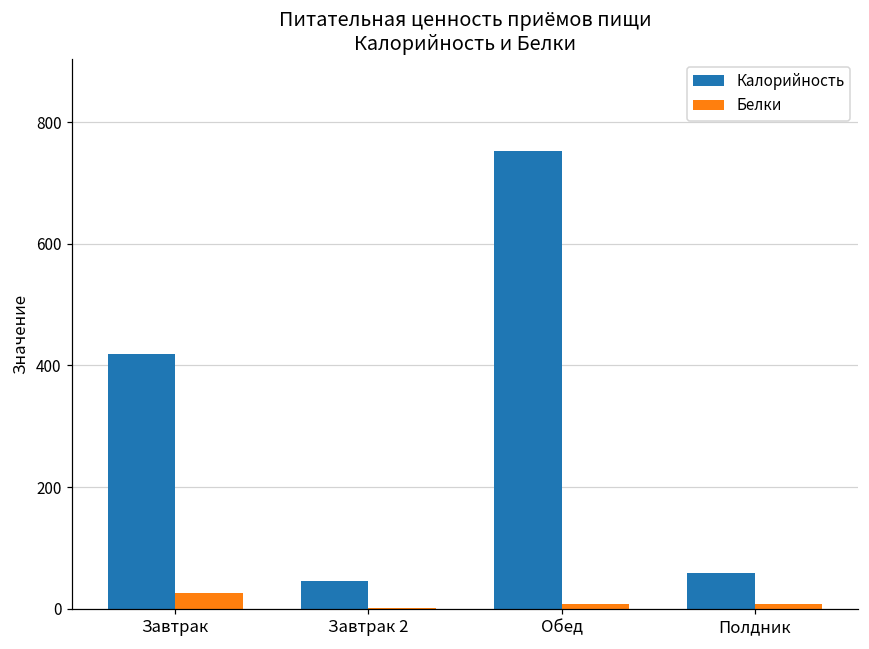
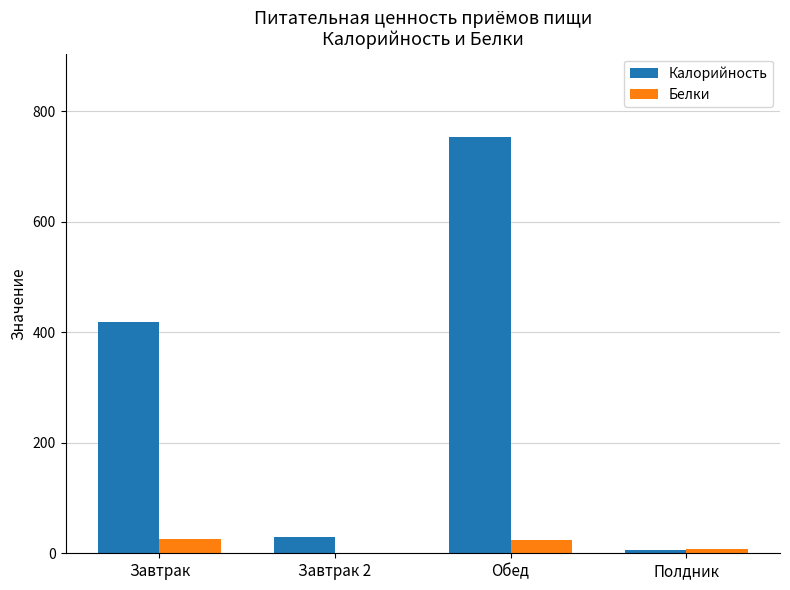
Калорийность, Завтрак 2: 50 -> 30
Белки, Обед: 10 -> 20
Калорийность, Полдник: 60 -> 10
